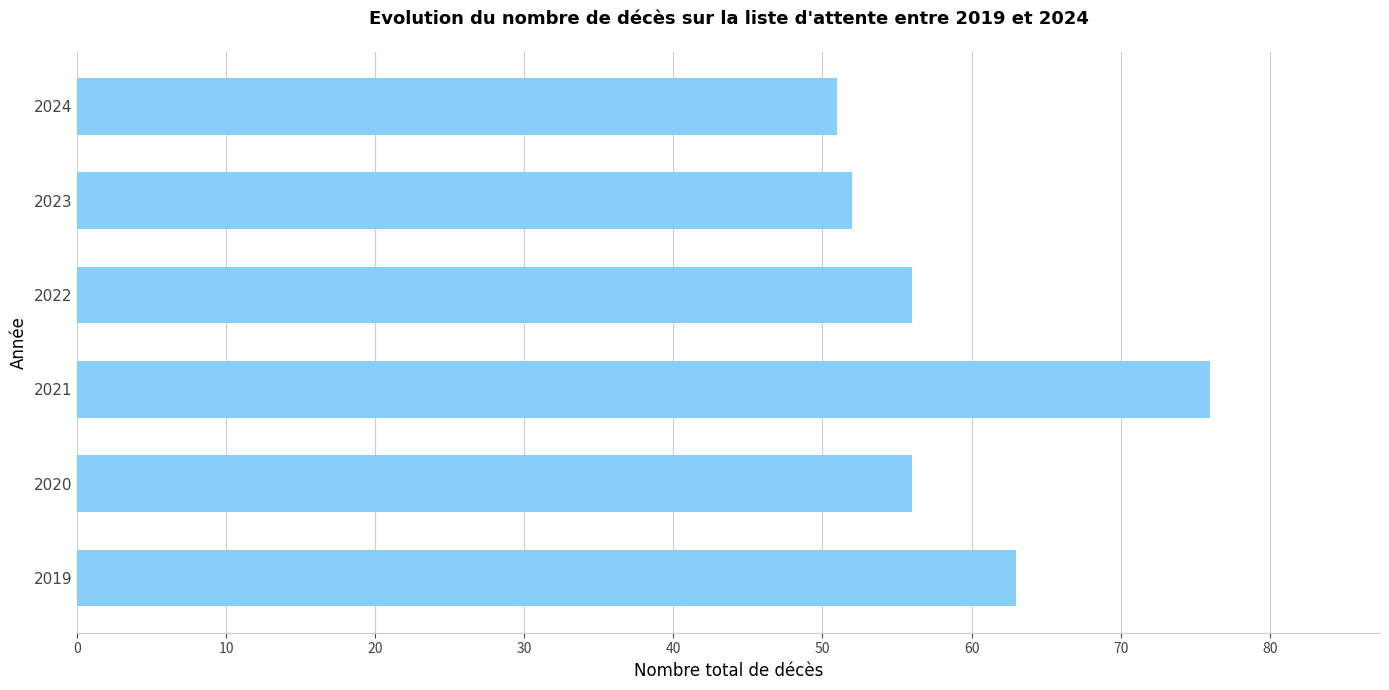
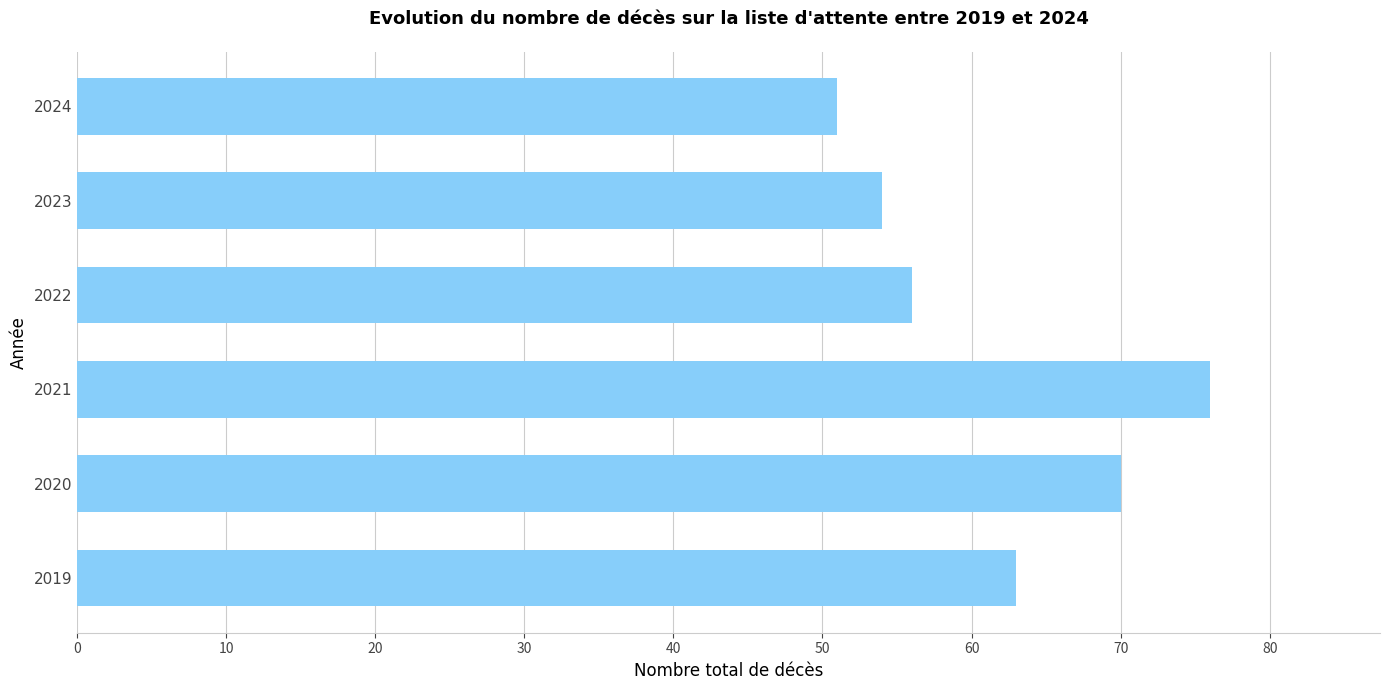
2023: 52 -> 54
2020: 56 -> 70
